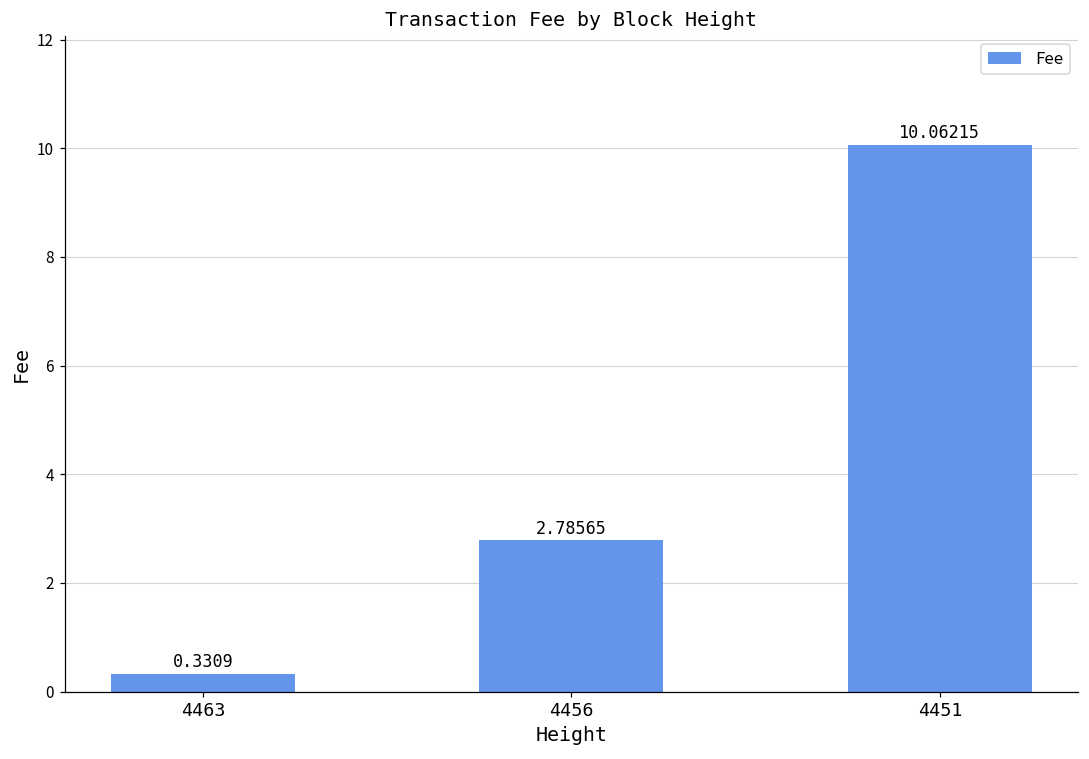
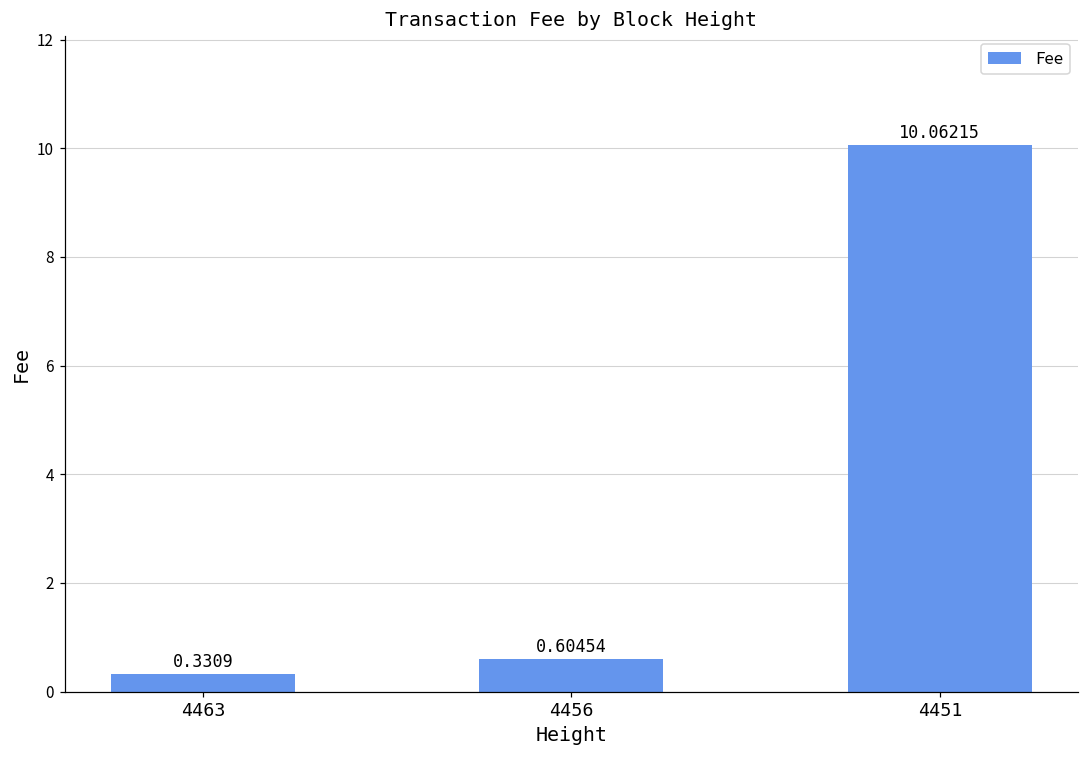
4456: 2.78565 -> 0.60454
